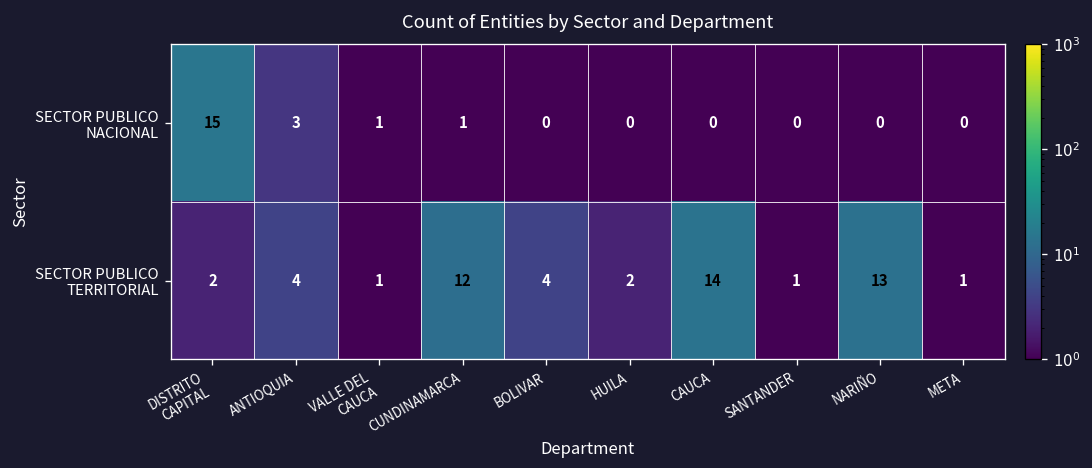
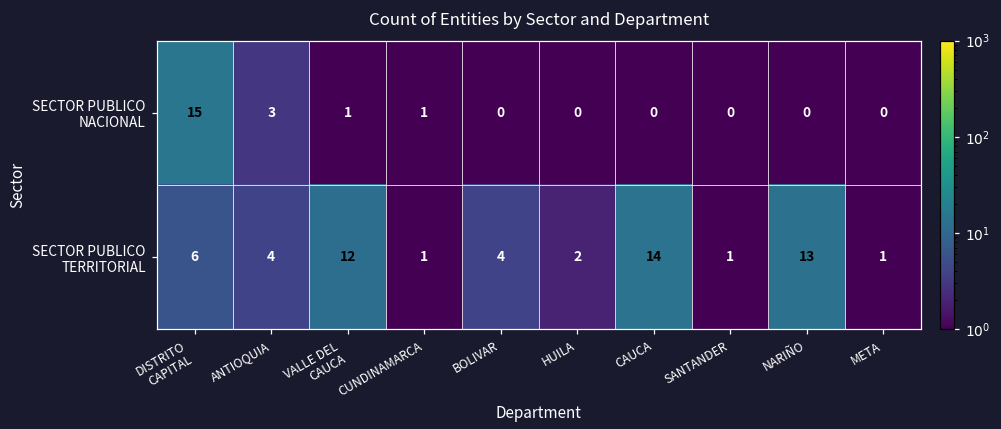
SECTOR PUBLICO TERRITORIAL, DISTRITO CAPITAL: 2 -> 6
SECTOR PUBLICO TERRITORIAL, VALLE DEL CAUCA: 1 -> 12
SECTOR PUBLICO TERRITORIAL, CUNDINAMARCA: 12 -> 1
